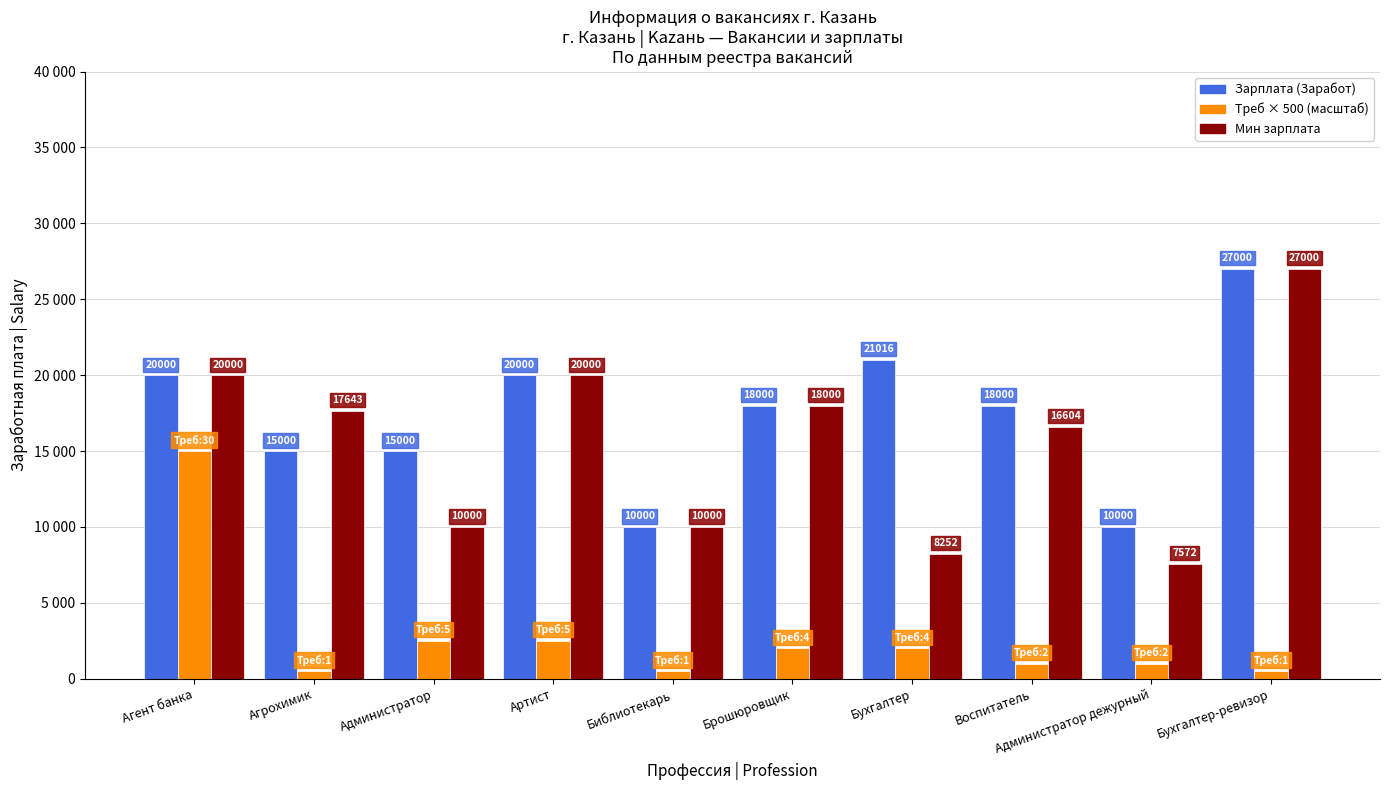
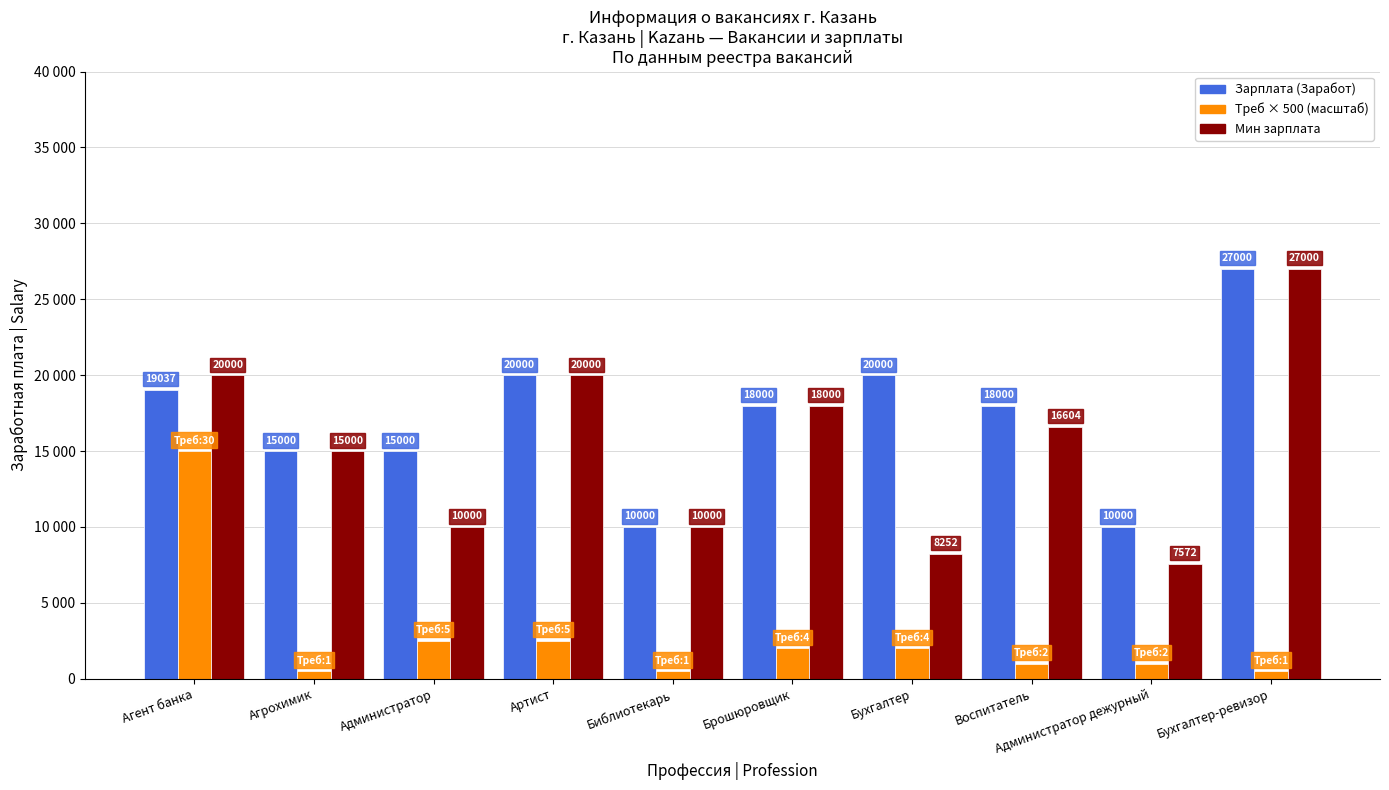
Зарплата (Заработ), Агент банка: 20000 -> 19037
Мин зарплата, Агрохимик: 17643 -> 15000
Зарплата (Заработ), Бухгалтер: 21016 -> 20000
